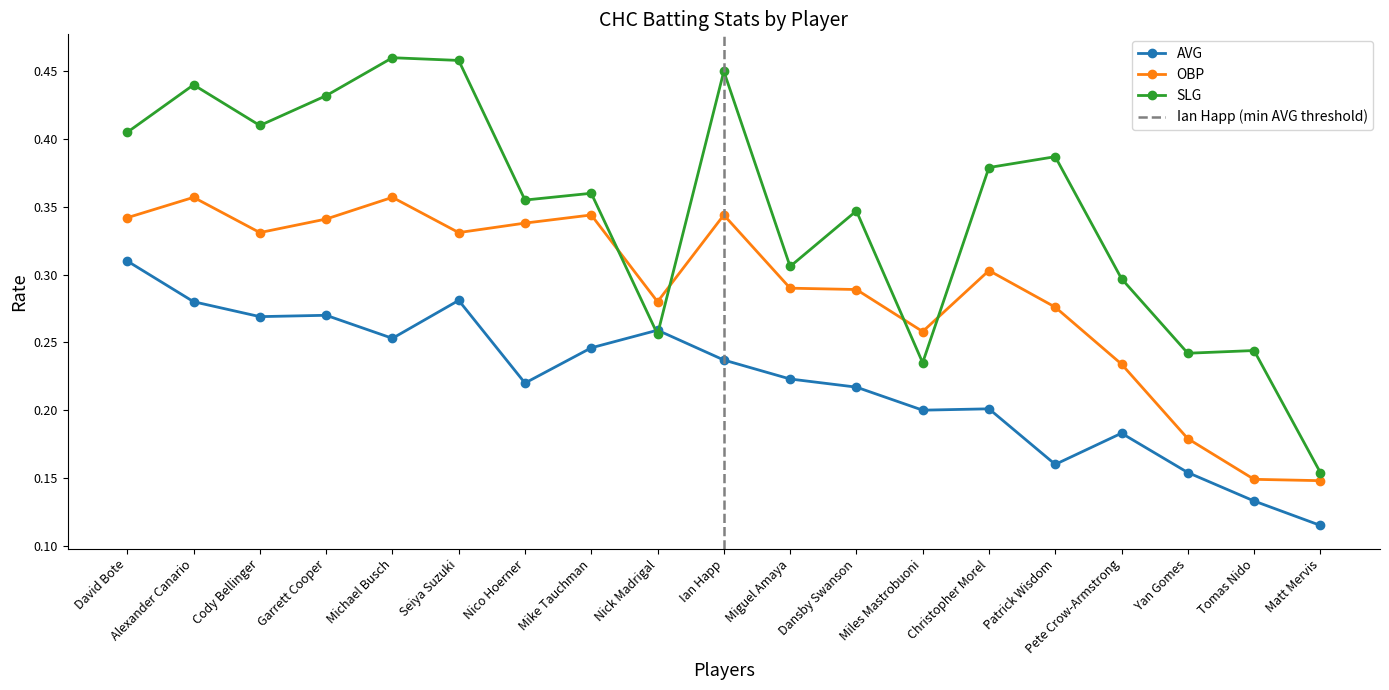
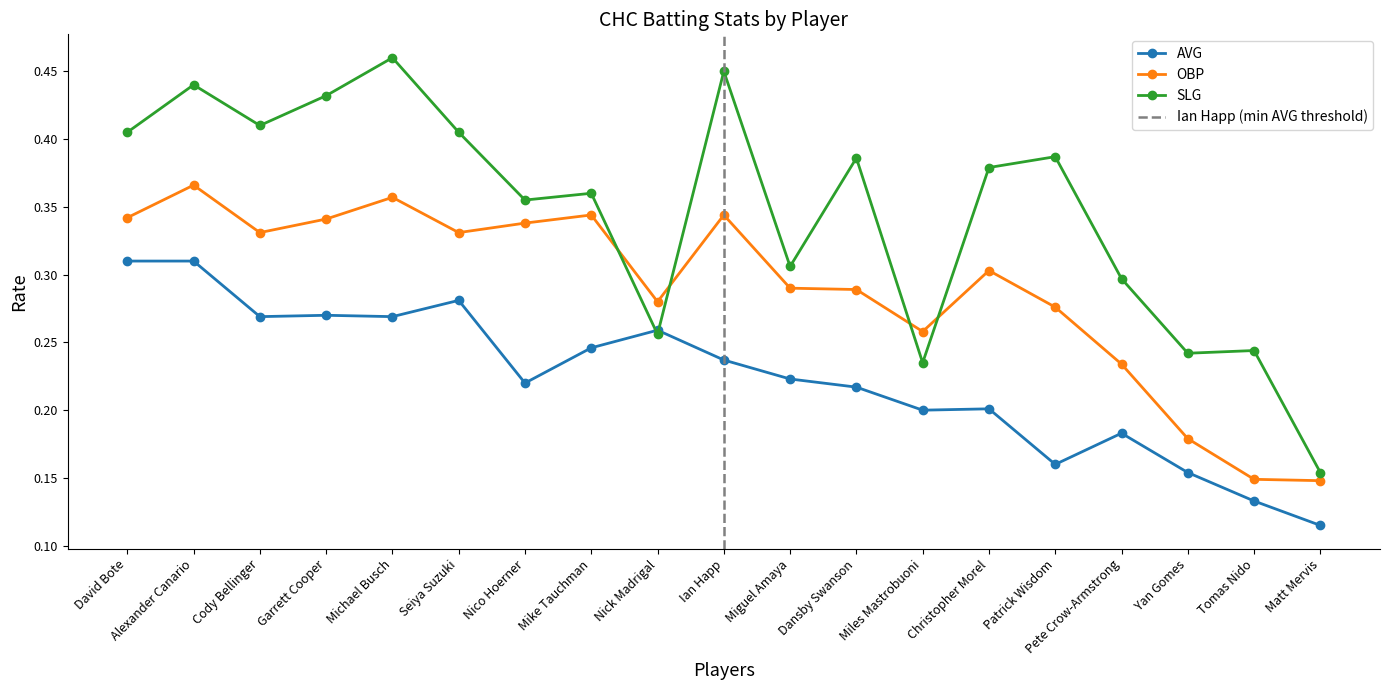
AVG, Alexander Canario: 0.28 -> 0.31
OBP, Alexander Canario: 0.357 -> 0.366
AVG, Michael Busch: 0.253 -> 0.269
SLG, Seiya Suzuki: 0.458 -> 0.405
SLG, Dansby Swanson: 0.347 -> 0.386
